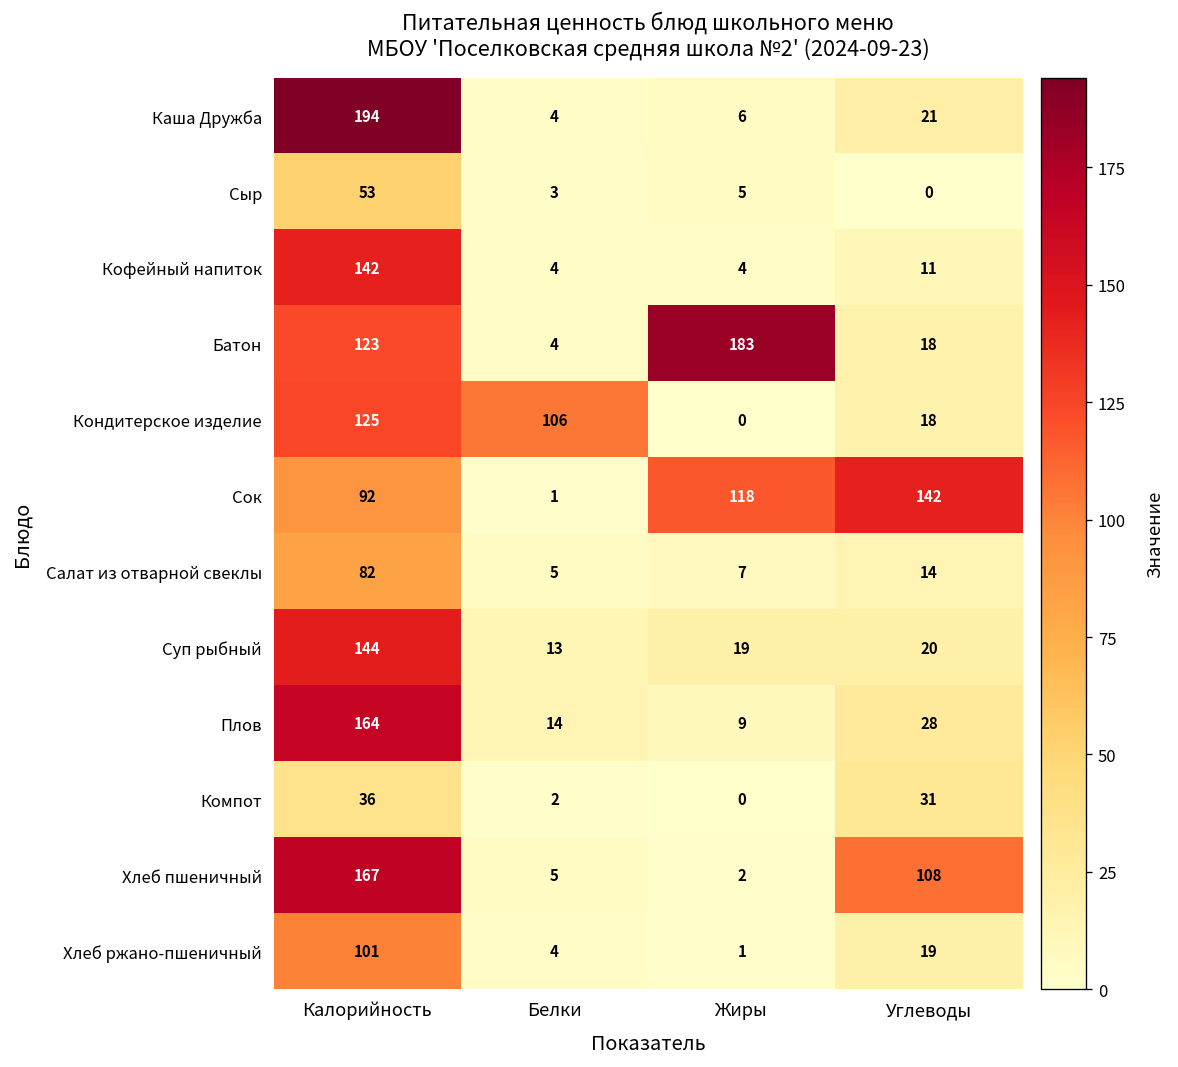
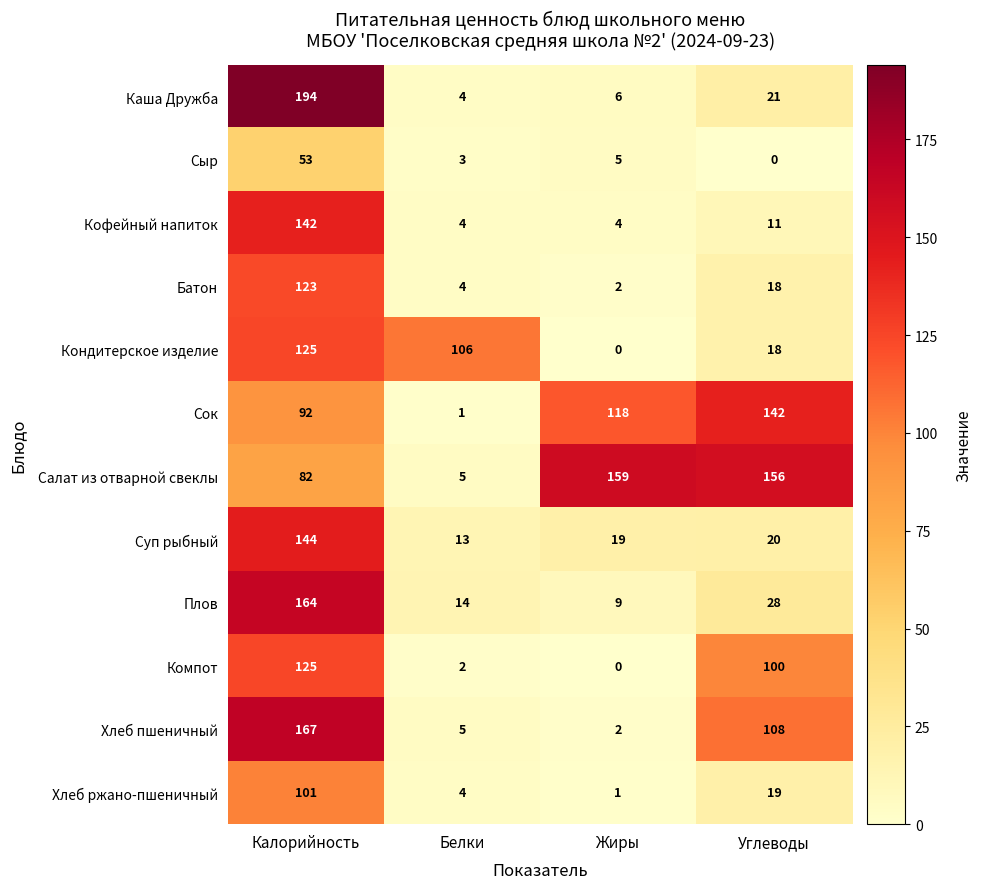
Батон, Жиры: 183 -> 2
Салат из отварной свеклы, Жиры: 7 -> 159
Салат из отварной свеклы, Углеводы: 14 -> 156
Компот, Калорийность: 36 -> 125
Компот, Углеводы: 31 -> 100
